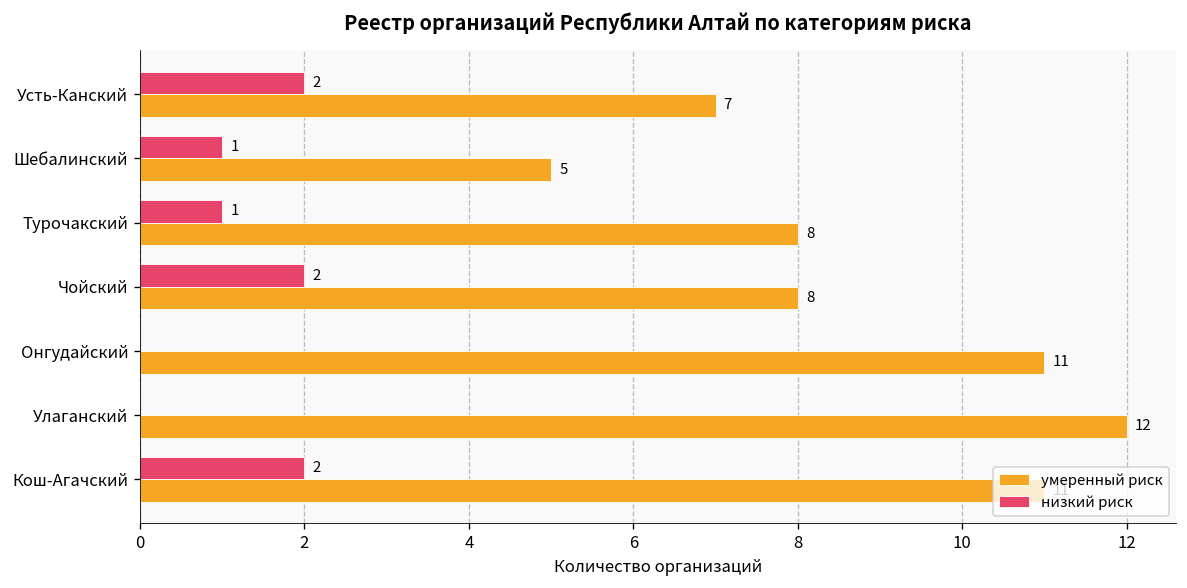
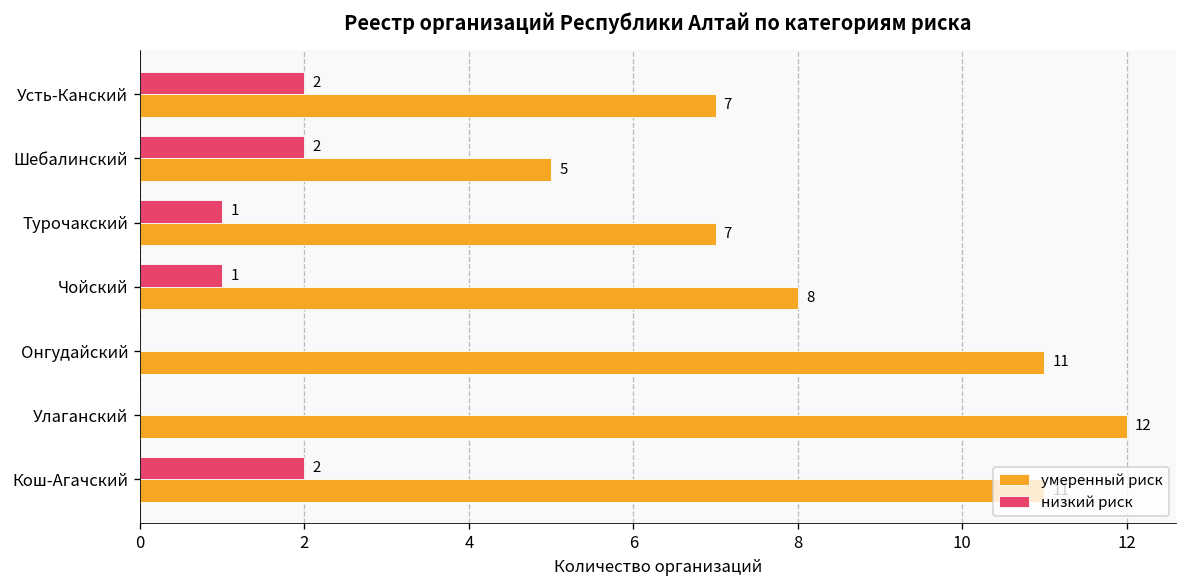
низкий риск, Шебалинский: 1 -> 2
умеренный риск, Турочакский: 8 -> 7
низкий риск, Чойский: 2 -> 1
